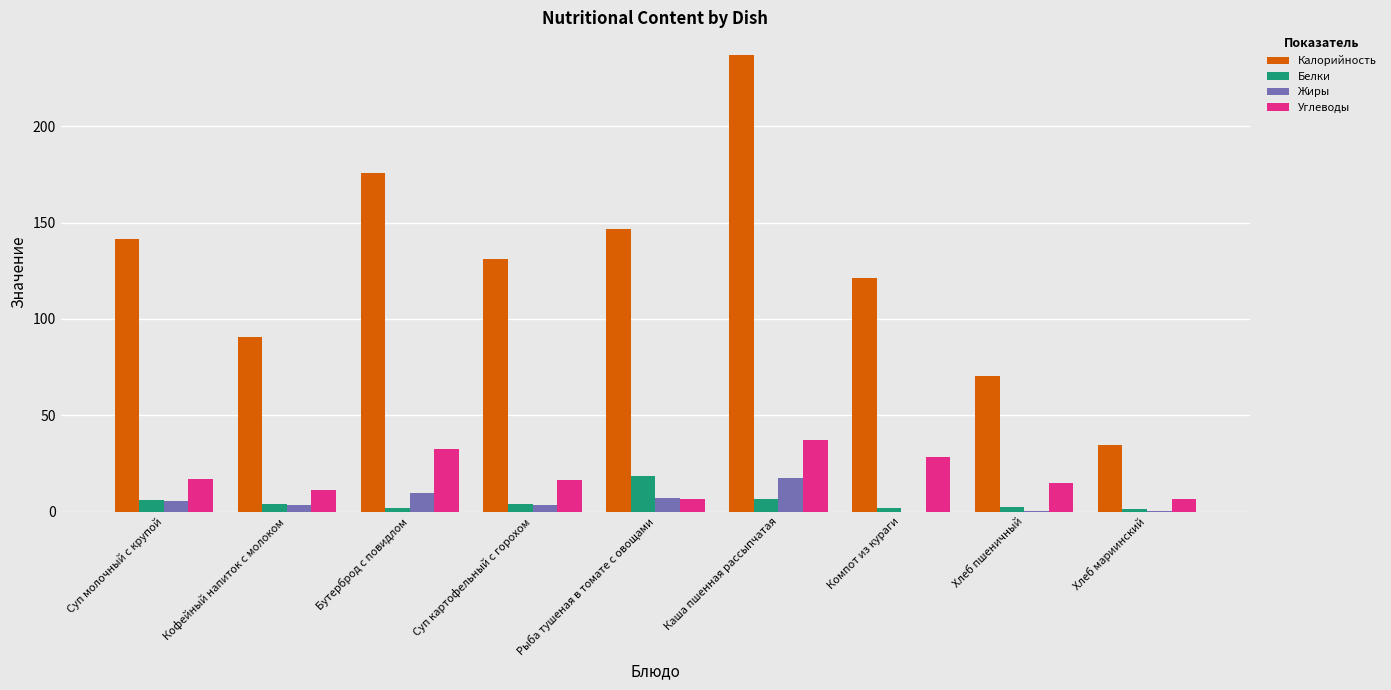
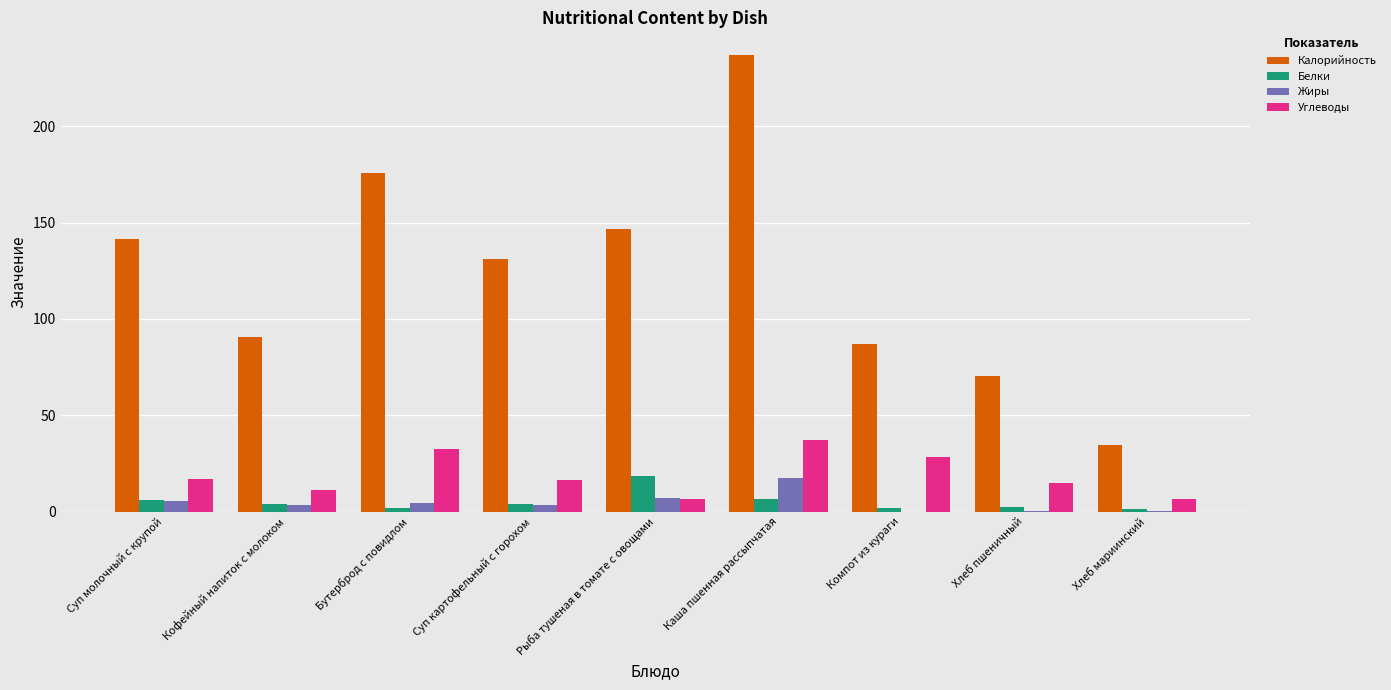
Жиры, Бутерброд с повидлом: 10 -> 4
Калорийность, Компот из кураги: 121 -> 87
